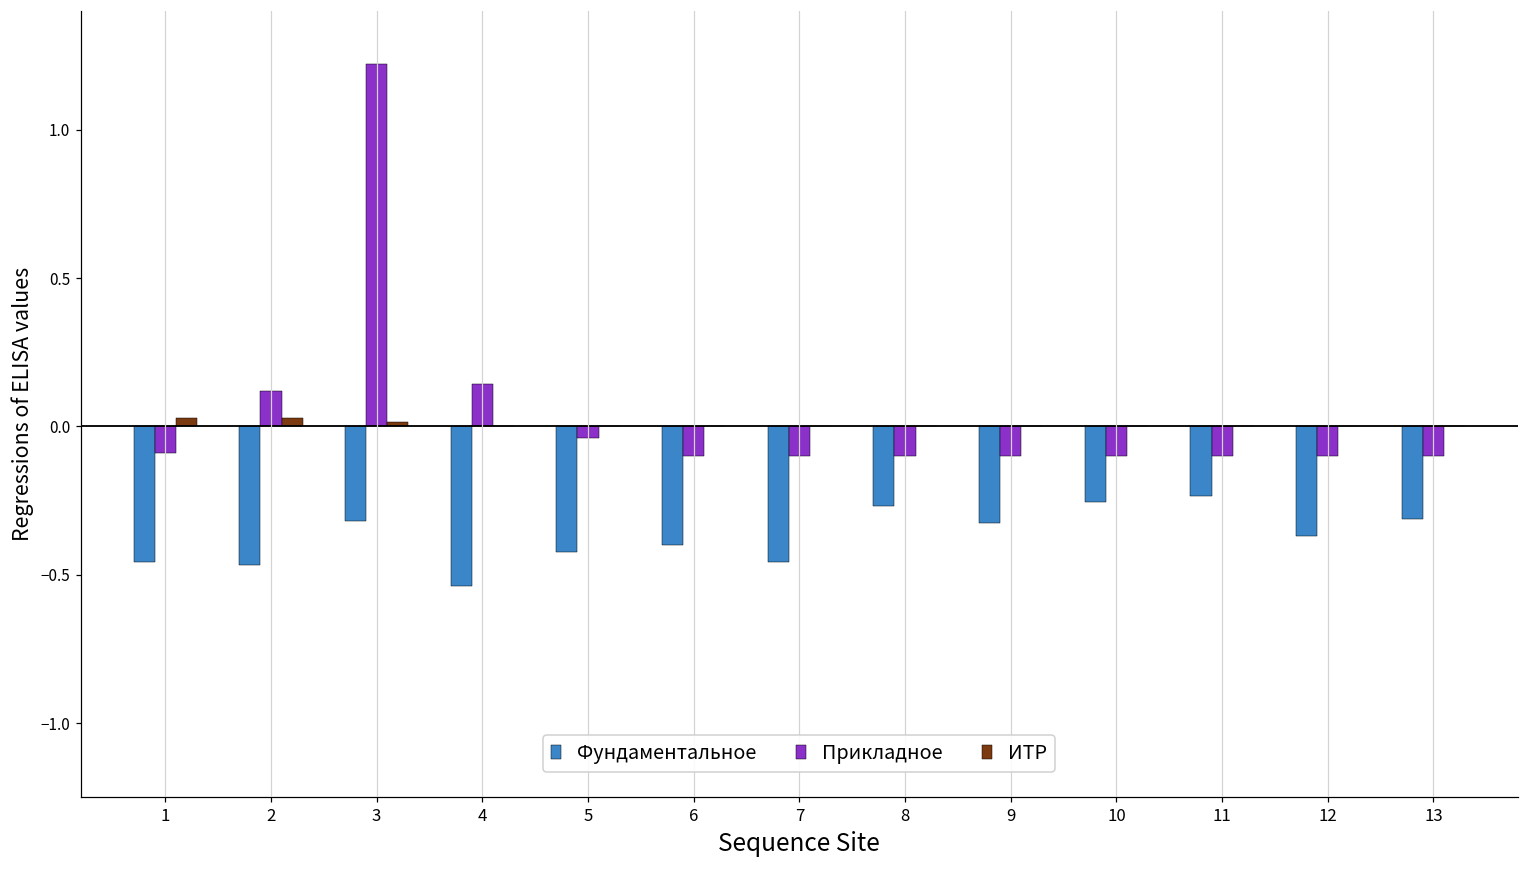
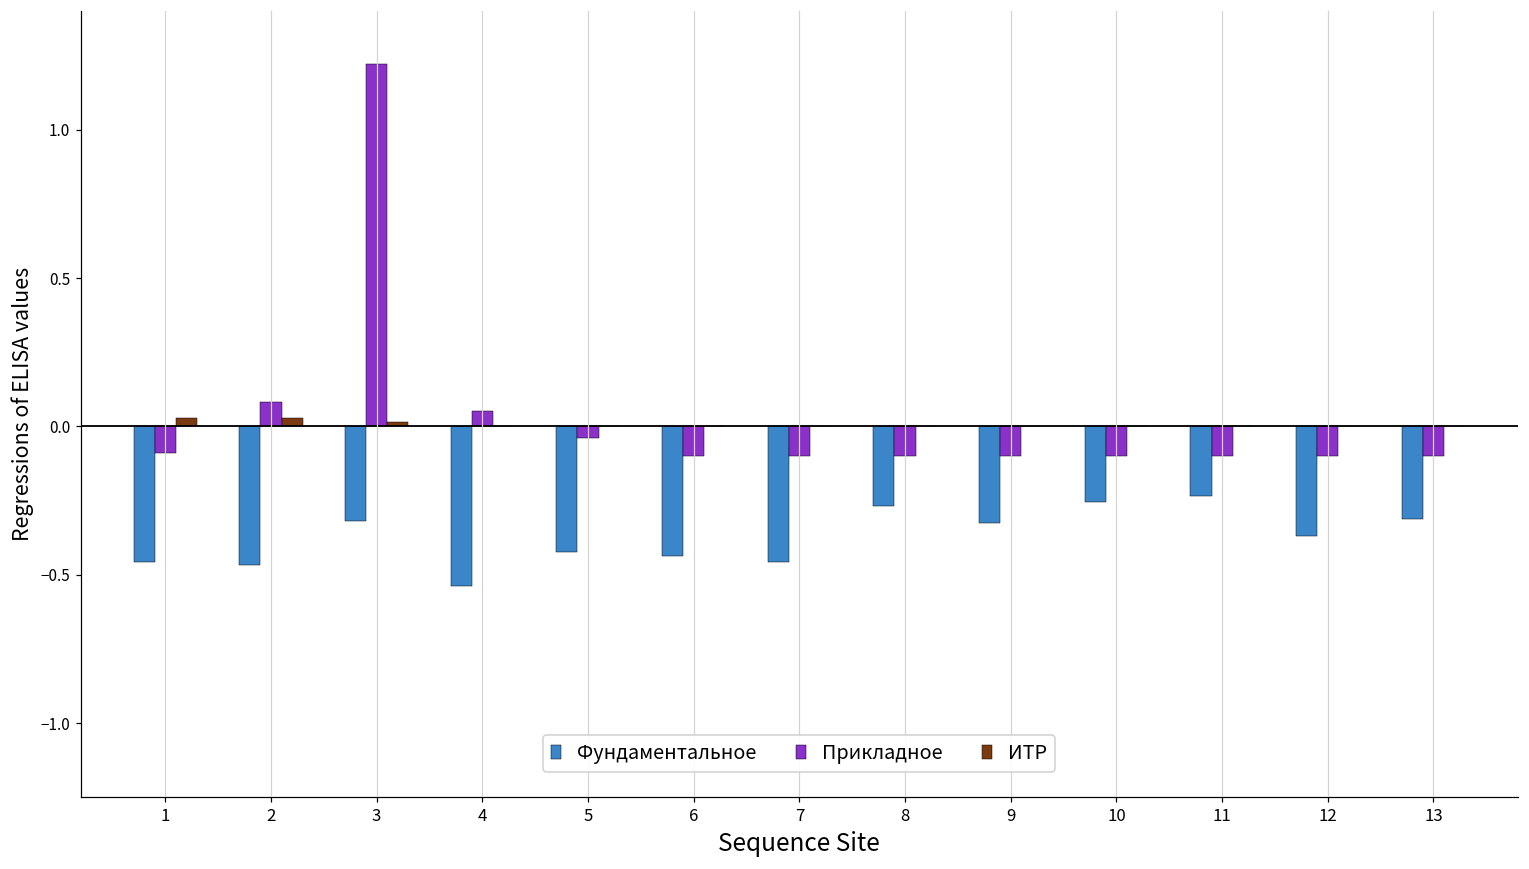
Прикладное, 2: 0.12 -> 0.08
Прикладное, 4: 0.14 -> 0.05
Фундаментальное, 6: -0.40 -> -0.44
